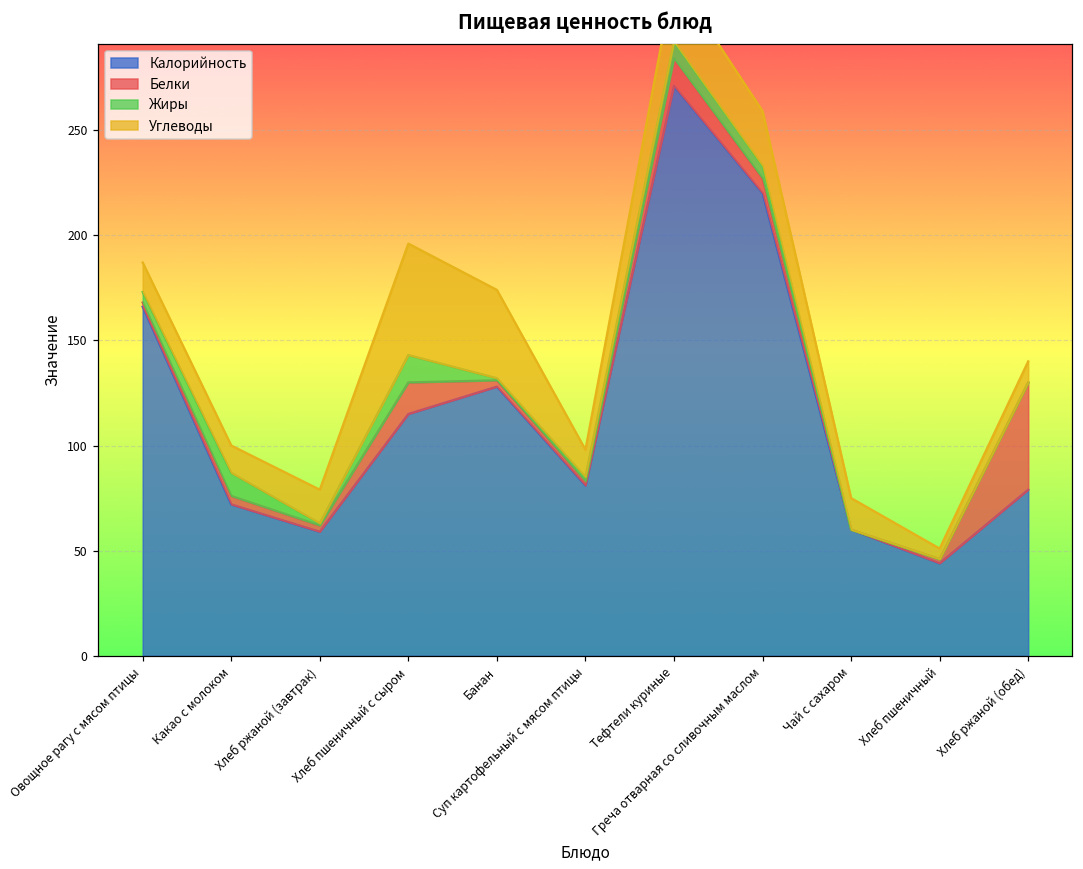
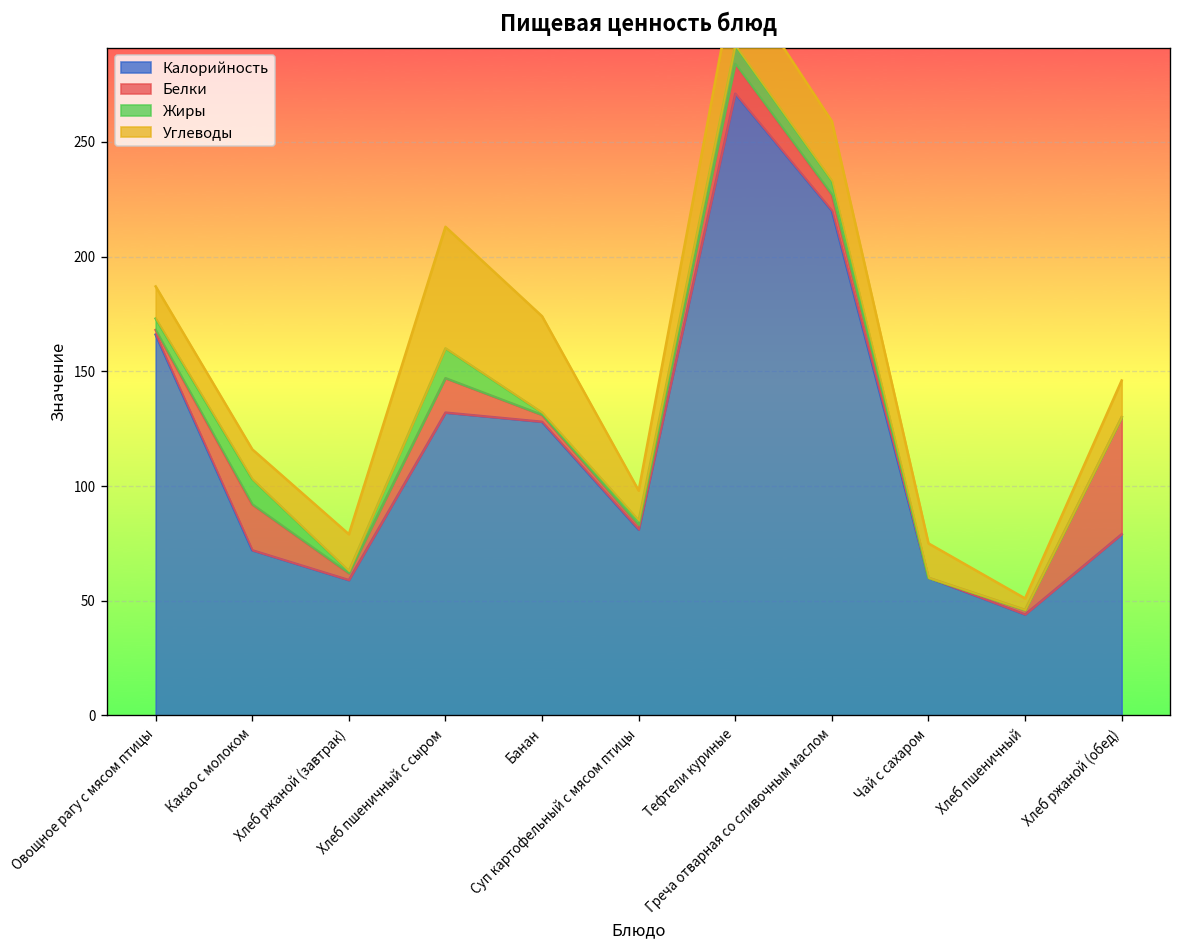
Белки, Какао с молоком: 4 -> 20
Калорийность, Хлеб пшеничный с сыром: 115 -> 132
Углеводы, Хлеб ржаной (обед): 10 -> 16
